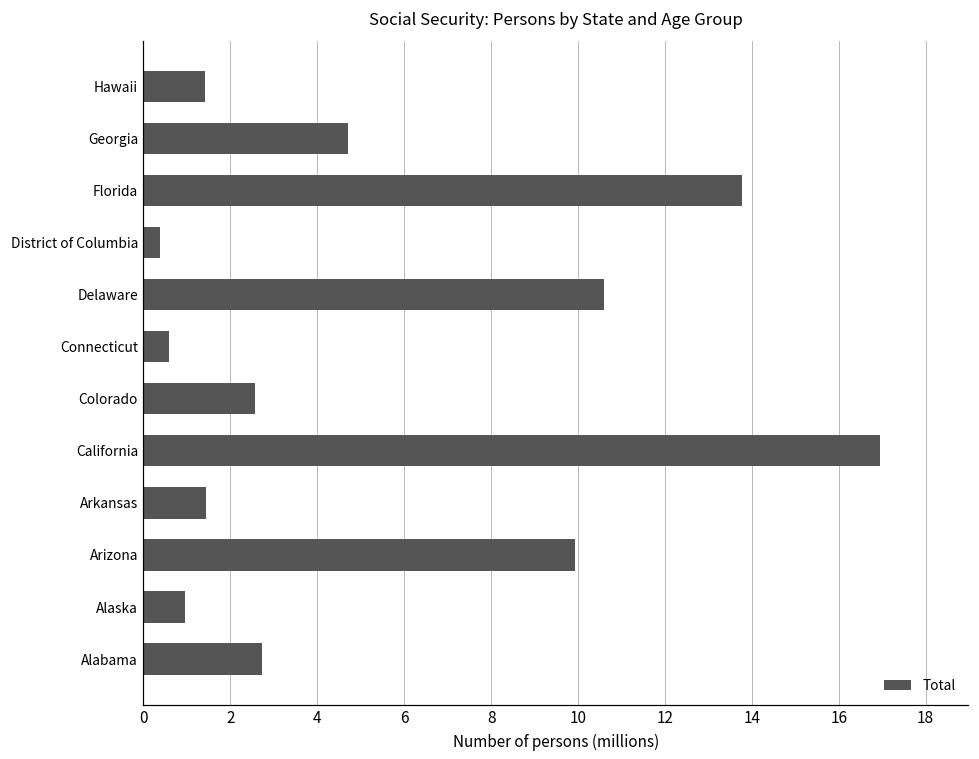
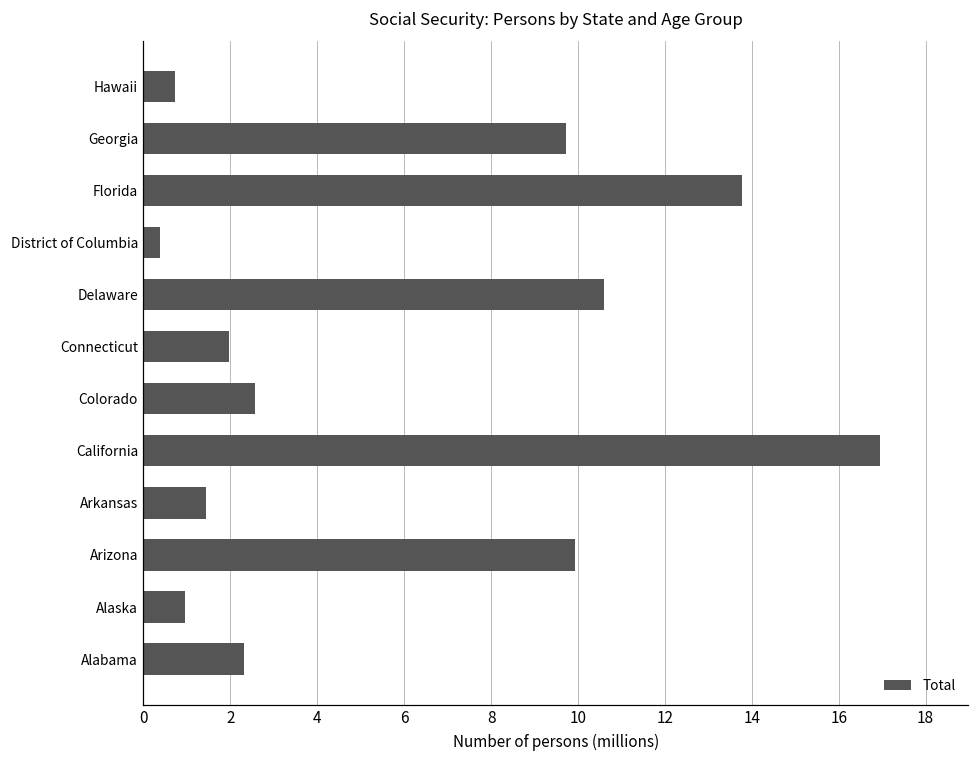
Hawaii: 1.4 -> 0.7
Georgia: 4.7 -> 9.7
Connecticut: 0.6 -> 2.0
Alabama: 2.7 -> 2.3
